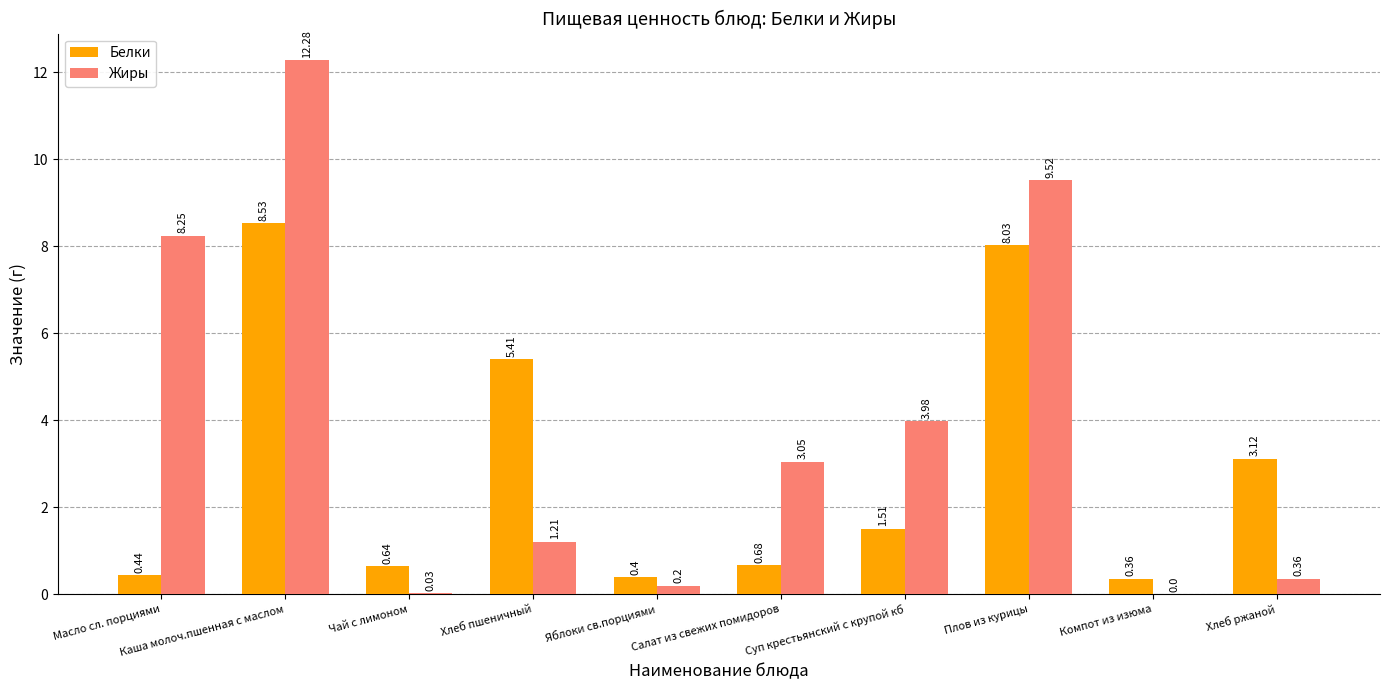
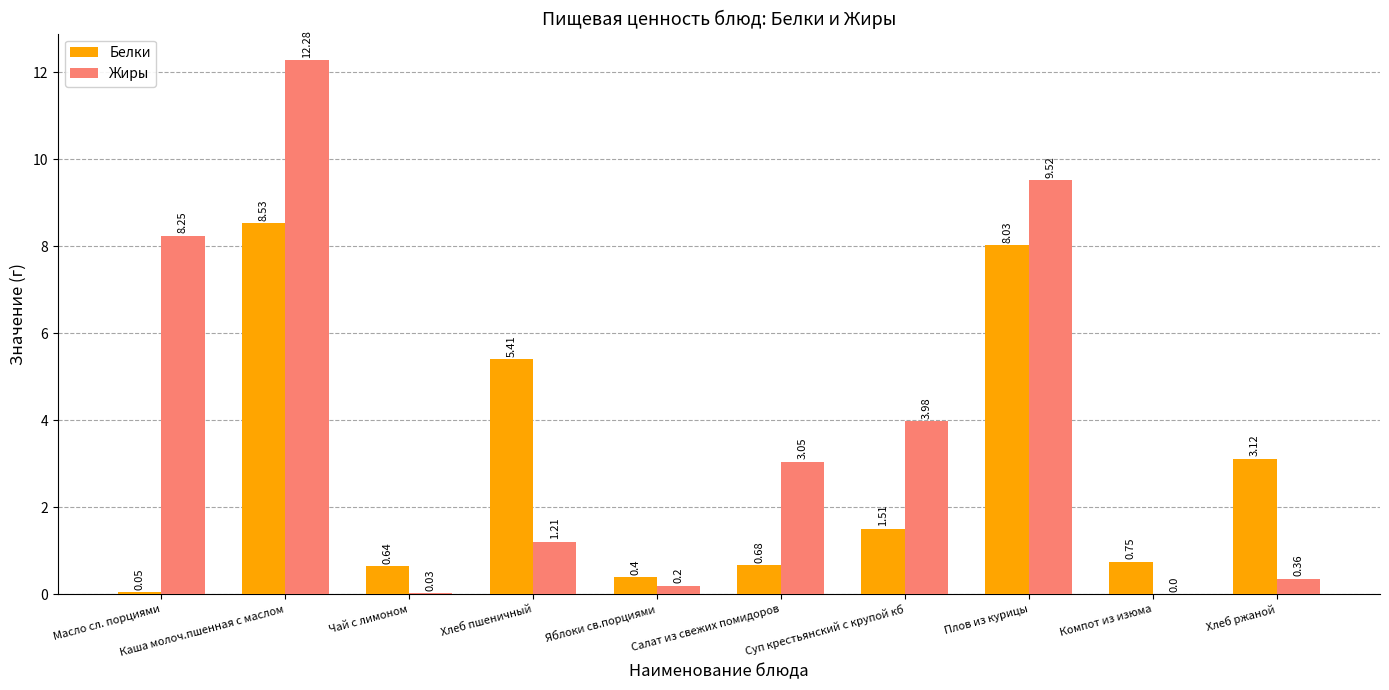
Белки, Масло сл. порциями: 0.44 -> 0.05
Белки, Компот из изюма: 0.36 -> 0.75
